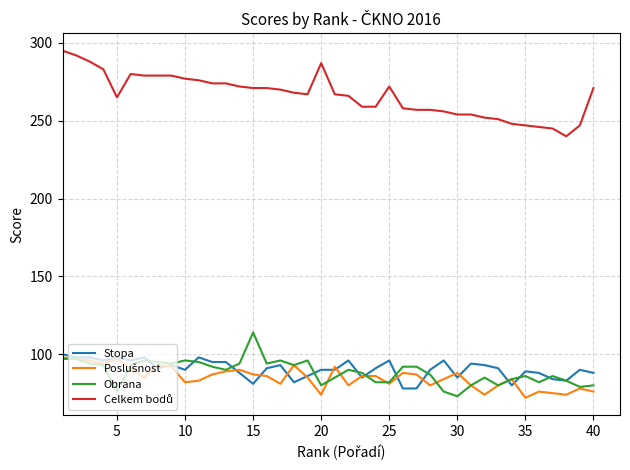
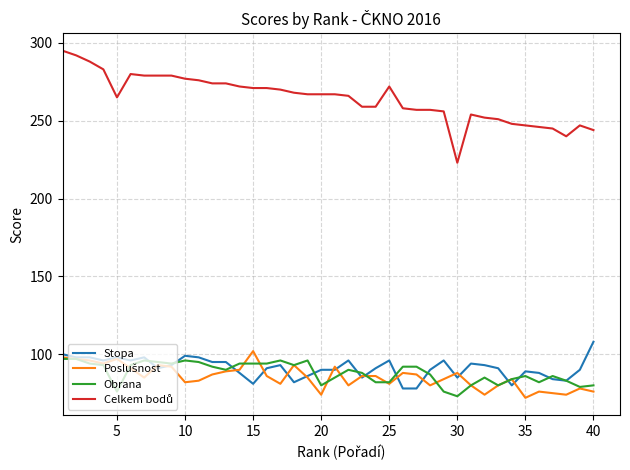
Stopa, 10: 90 -> 99
Poslušnost, 15: 87 -> 102
Obrana, 15: 114 -> 94
Celkem bodů, 20: 287 -> 267
Celkem bodů, 30: 254 -> 223
Stopa, 40: 88 -> 108
Celkem bodů, 40: 271 -> 244
